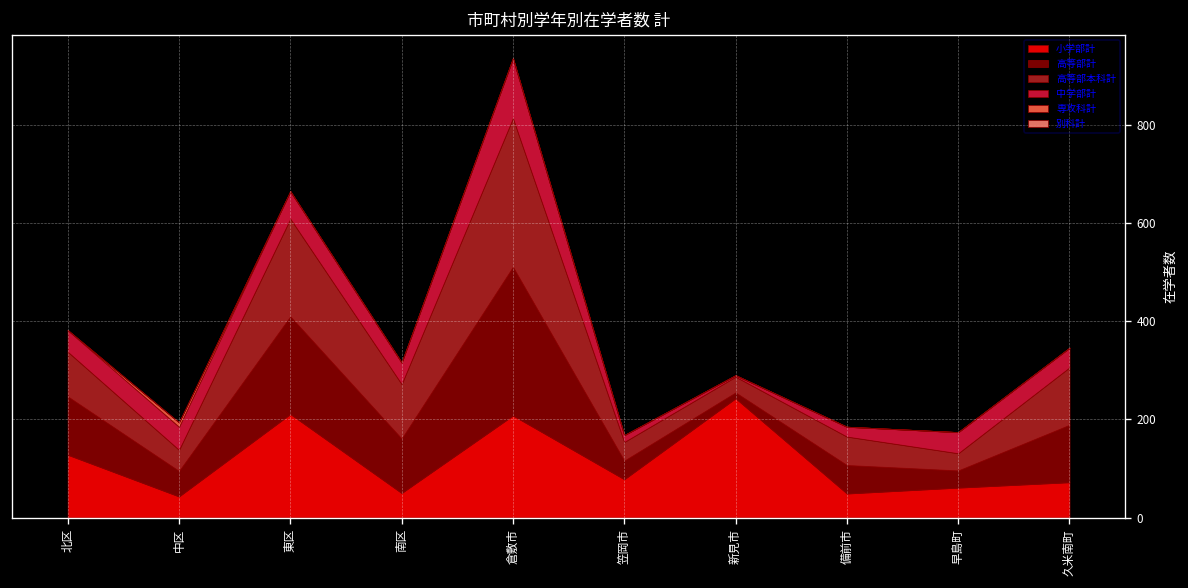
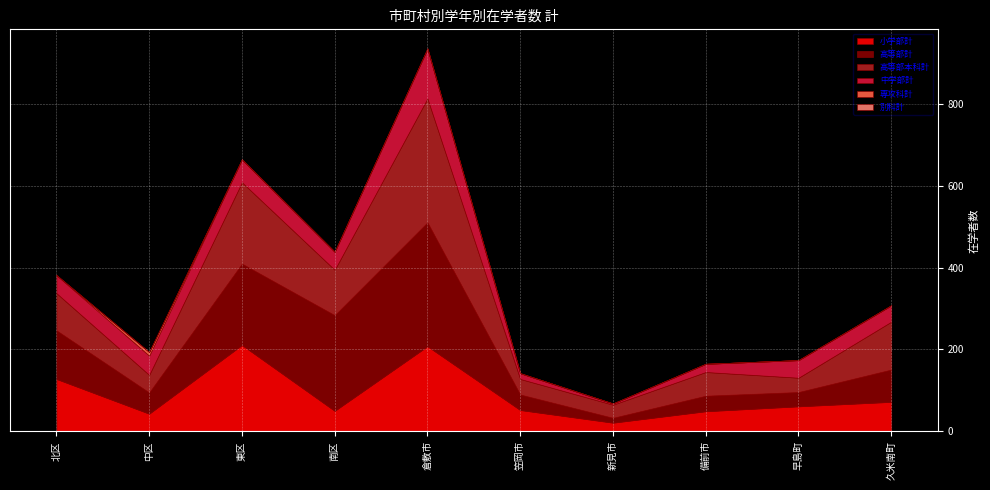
高等部計, 南区: 110 -> 230
小学部計, 笠岡市: 80 -> 50
小学部計, 新見市: 240 -> 20
高等部計, 備前市: 60 -> 40
高等部計, 久米南町: 120 -> 80
